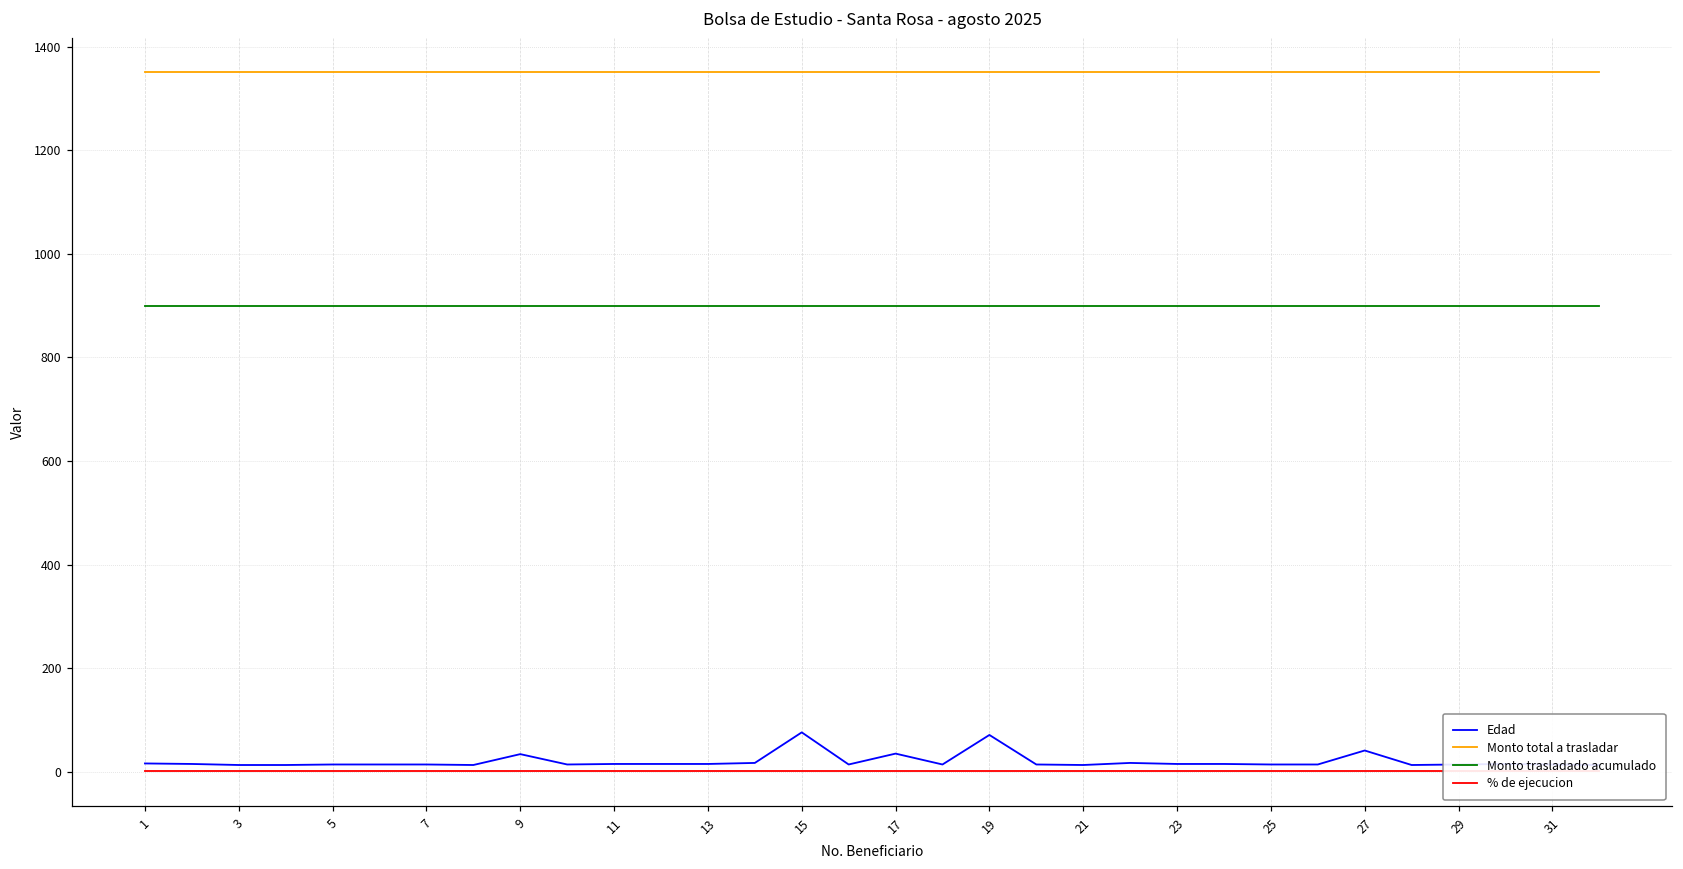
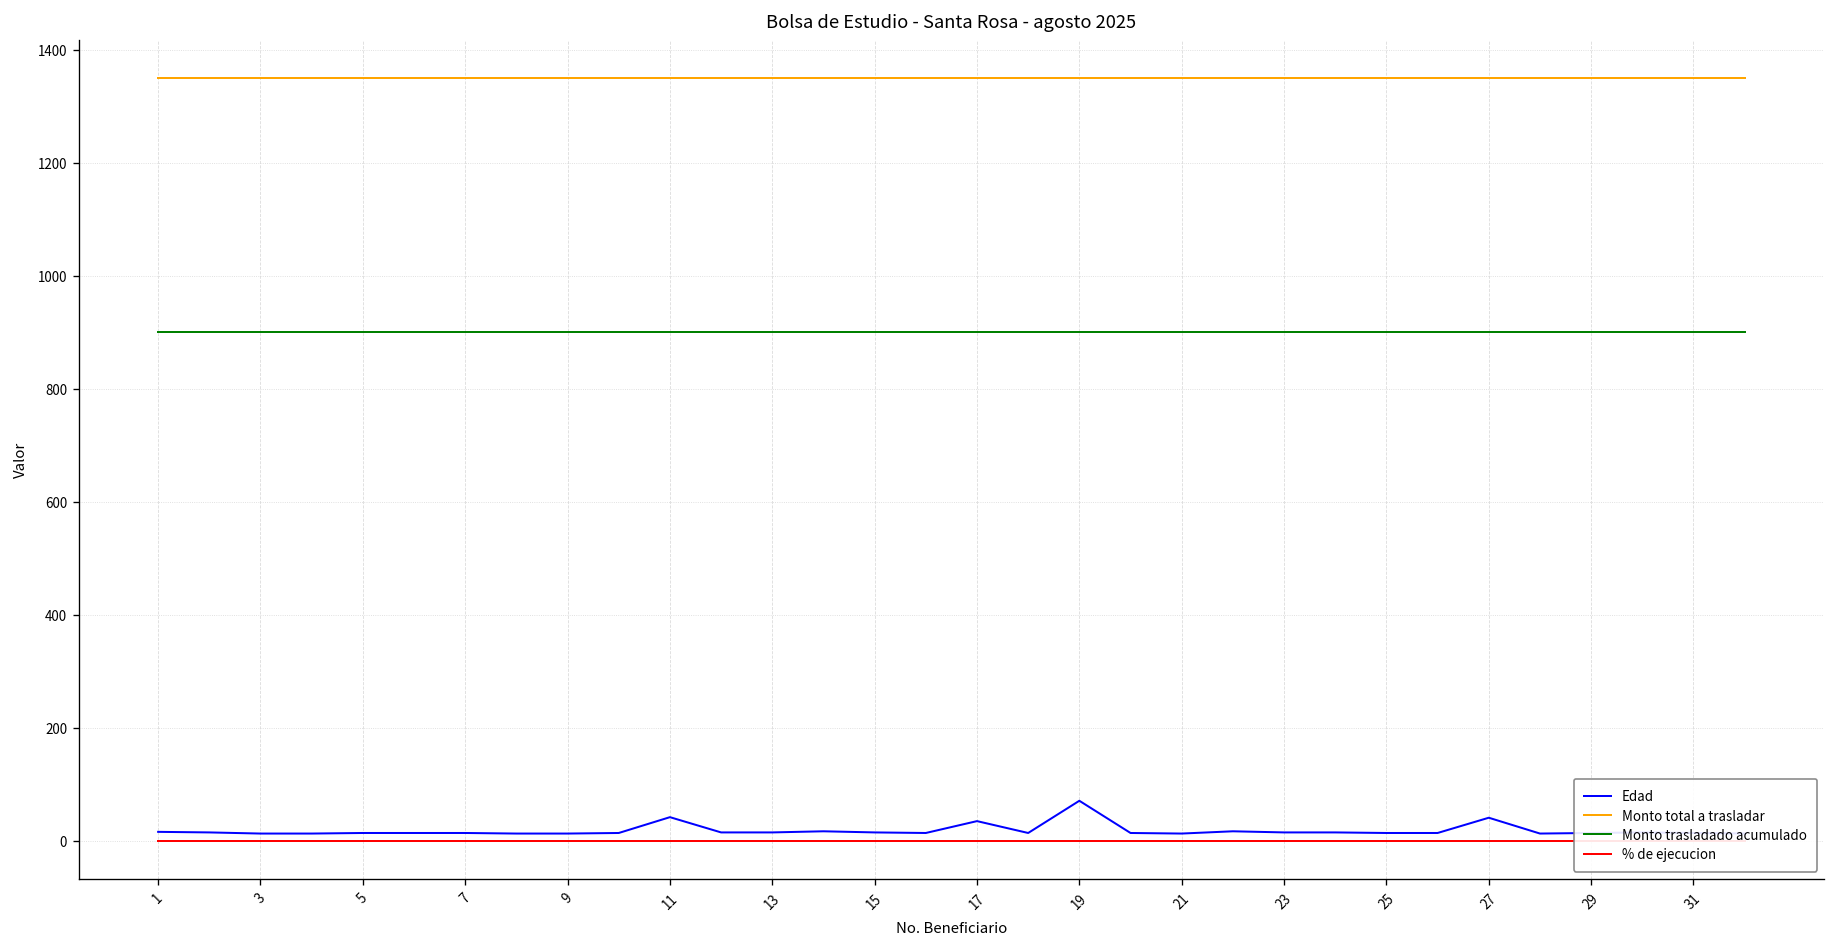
Edad, 9: 30 -> 10
Edad, 11: 20 -> 40
Edad, 15: 80 -> 20
